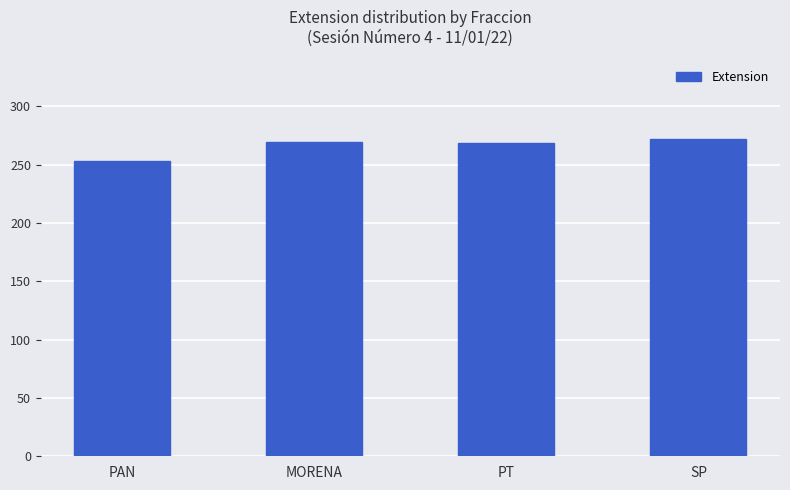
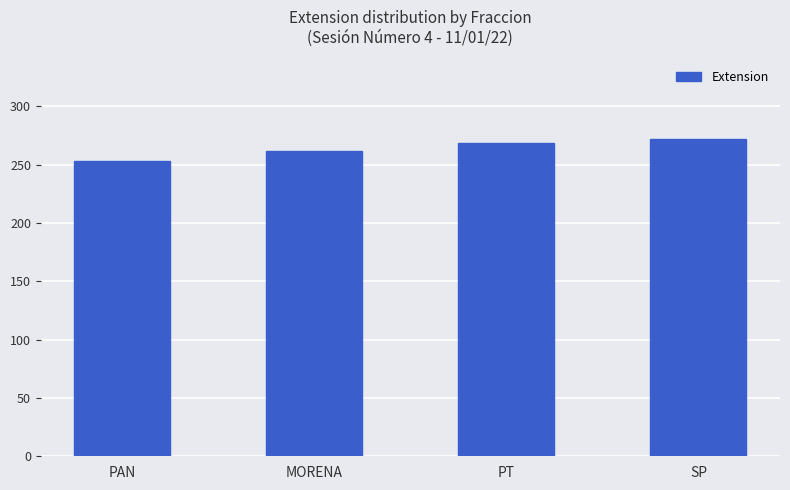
MORENA: 270 -> 262
